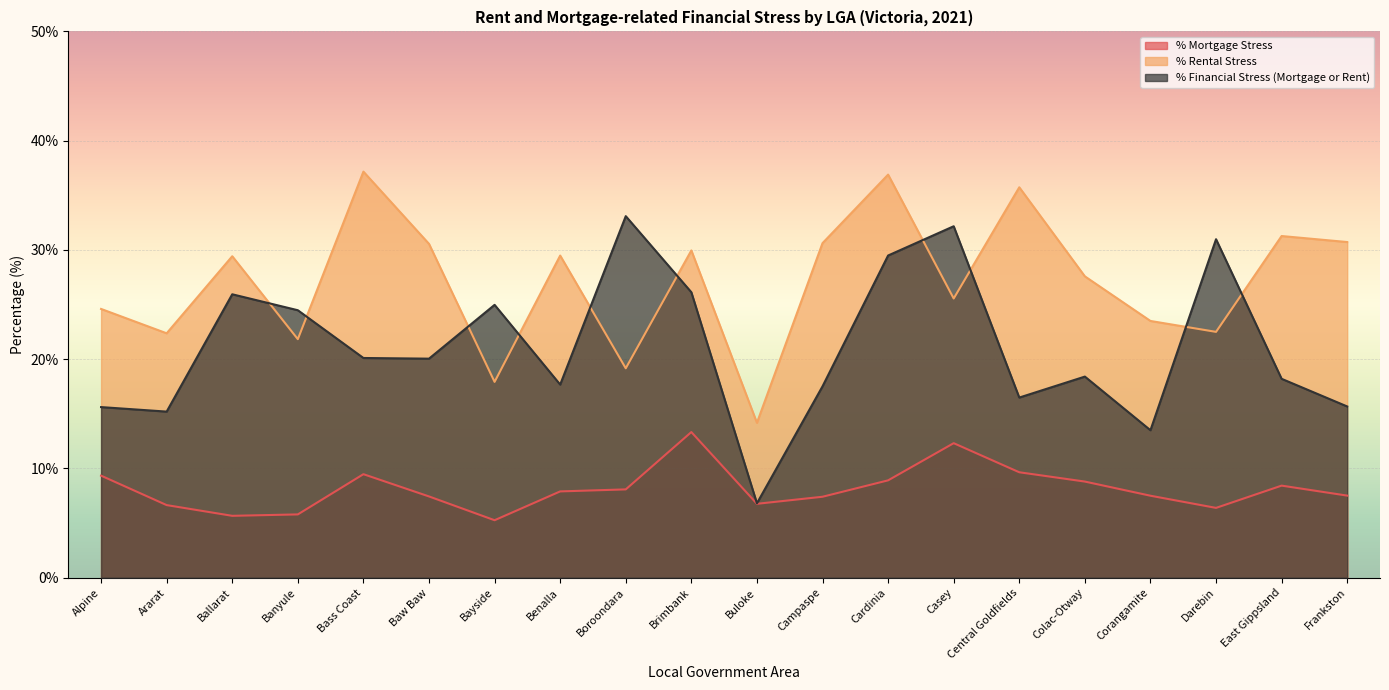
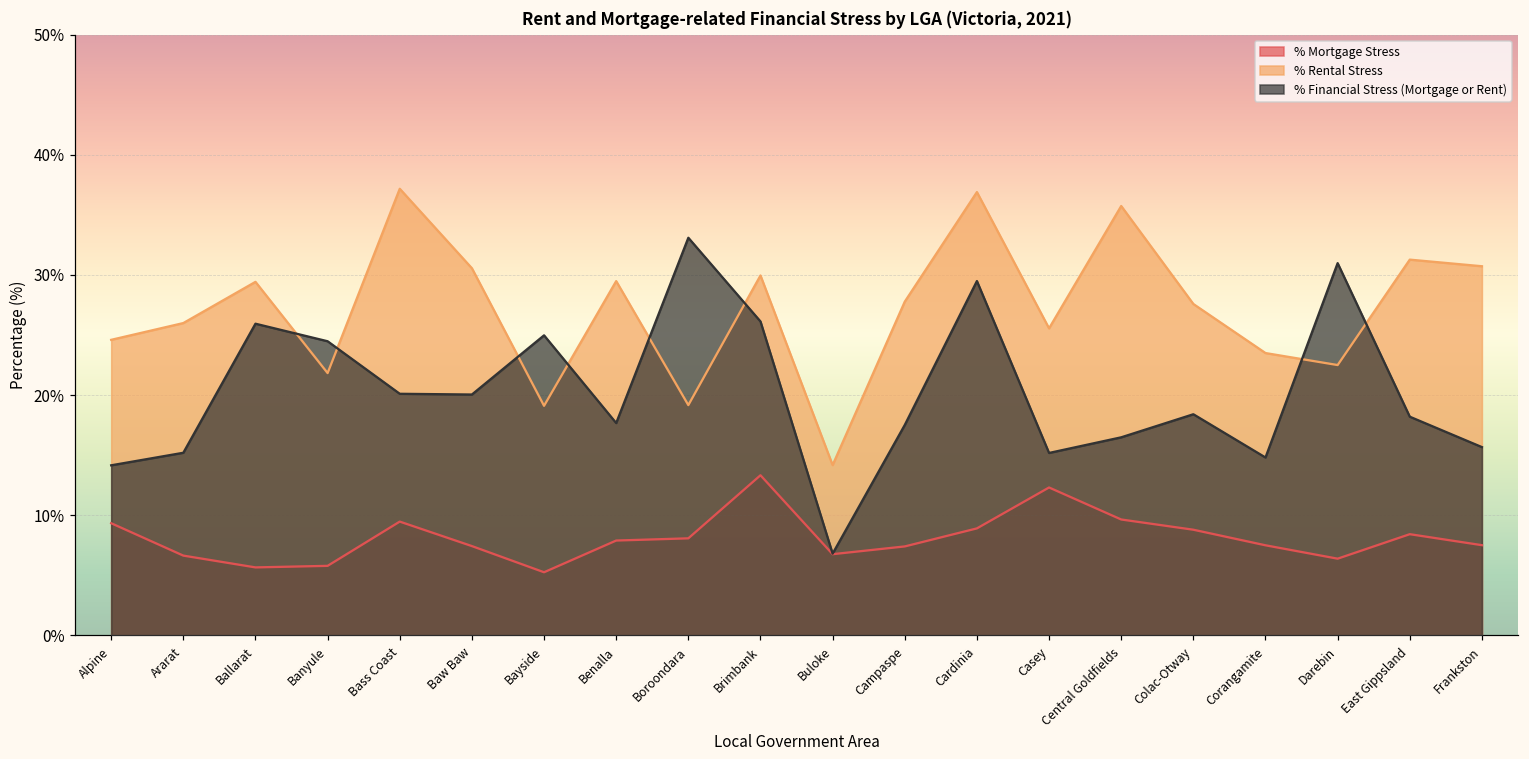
% Financial Stress (Mortgage or Rent), Alpine: 15.6% -> 14.2%
% Rental Stress, Ararat: 22.4% -> 26.0%
% Rental Stress, Bayside: 17.9% -> 19.1%
% Rental Stress, Campaspe: 30.6% -> 27.8%
% Financial Stress (Mortgage or Rent), Casey: 32.2% -> 15.2%
% Financial Stress (Mortgage or Rent), Corangamite: 13.5% -> 14.8%
